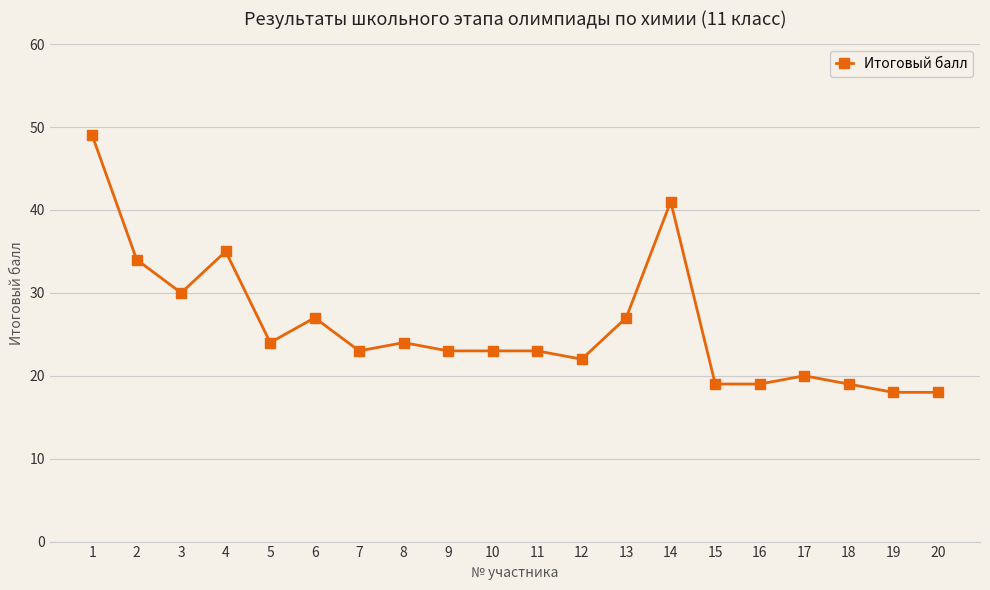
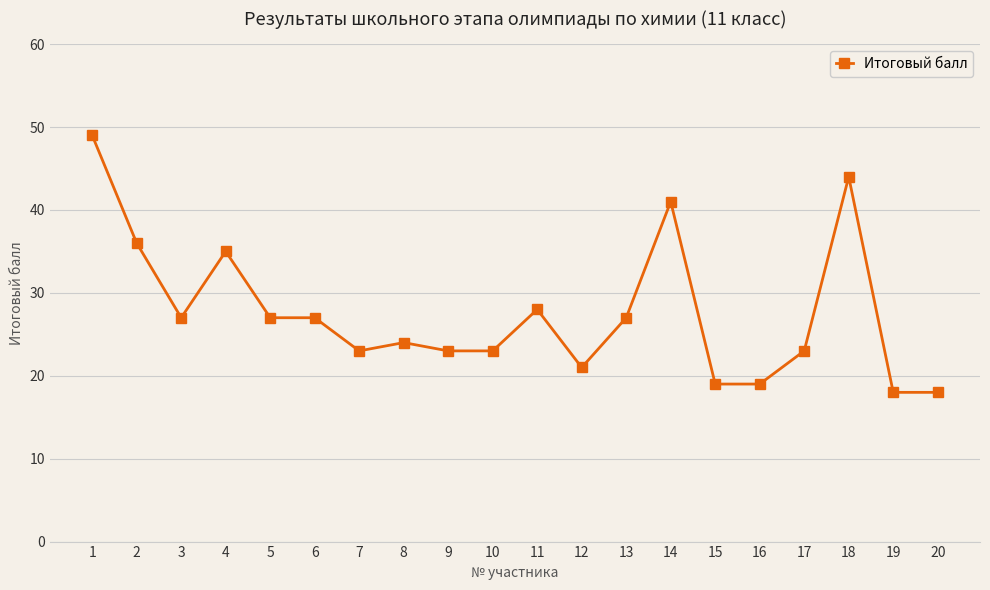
2: 34 -> 36
3: 30 -> 27
5: 24 -> 27
11: 23 -> 28
12: 22 -> 21
17: 20 -> 23
18: 19 -> 44
